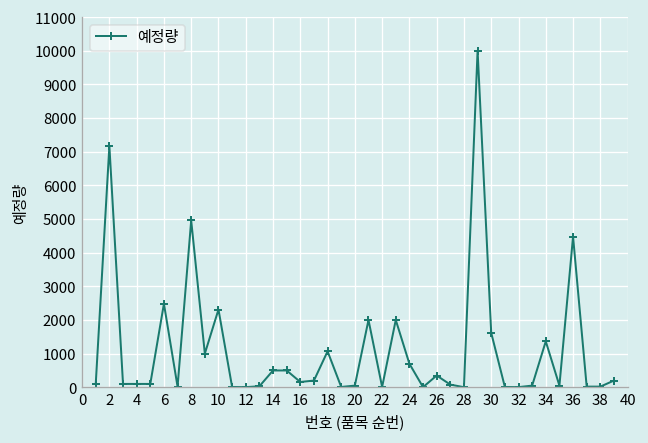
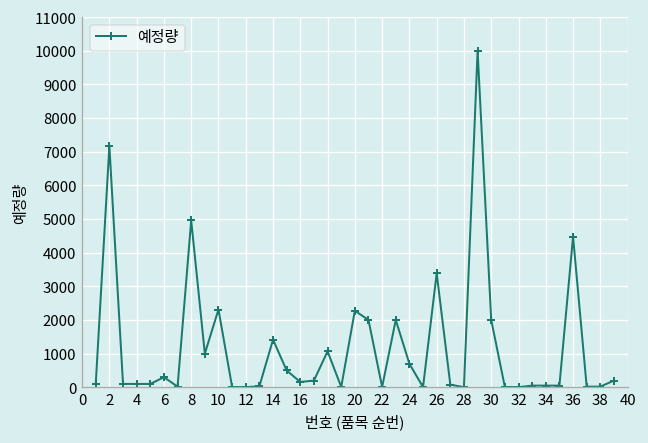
6: 2500 -> 300
14: 500 -> 1400
20: 100 -> 2300
26: 400 -> 3400
30: 1600 -> 2000
34: 1400 -> 100
